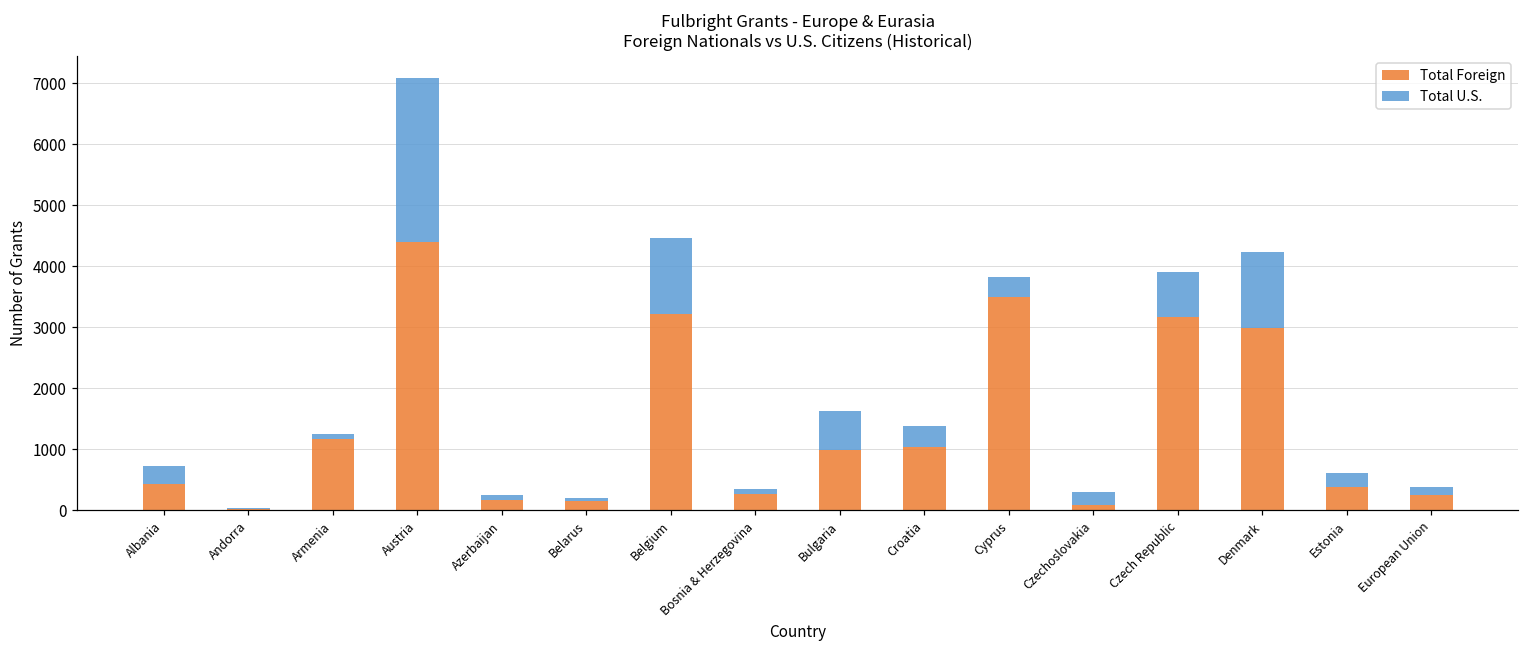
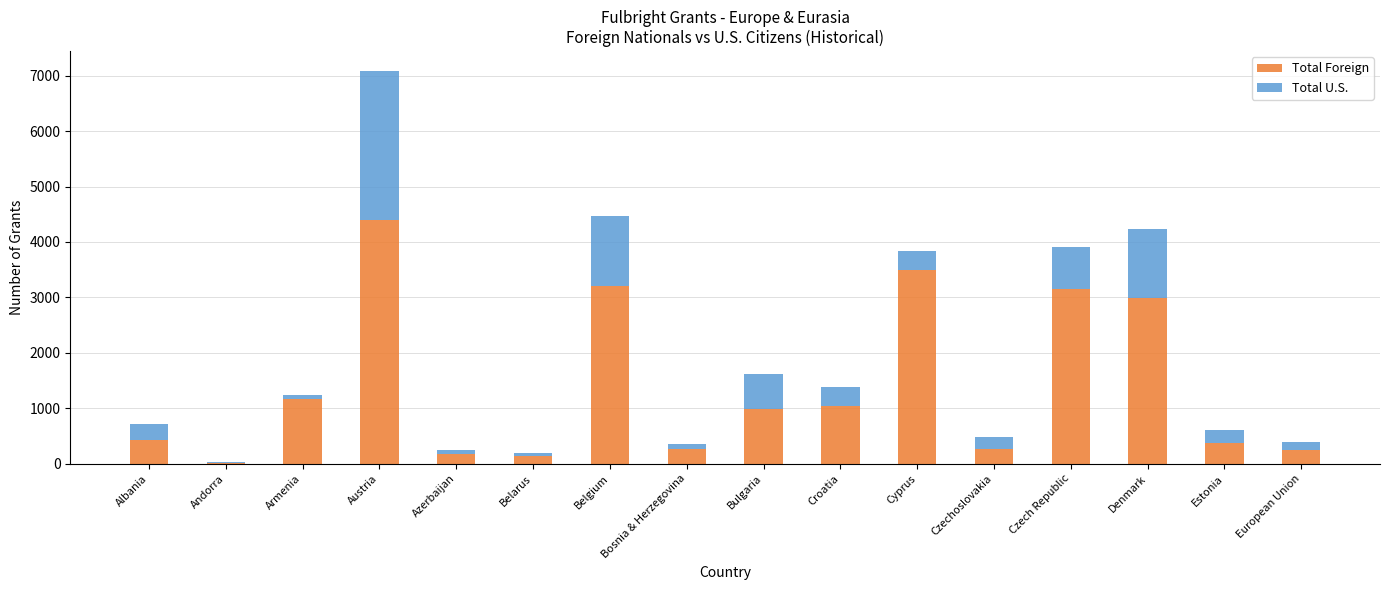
Total Foreign, Czechoslovakia: 100 -> 300
